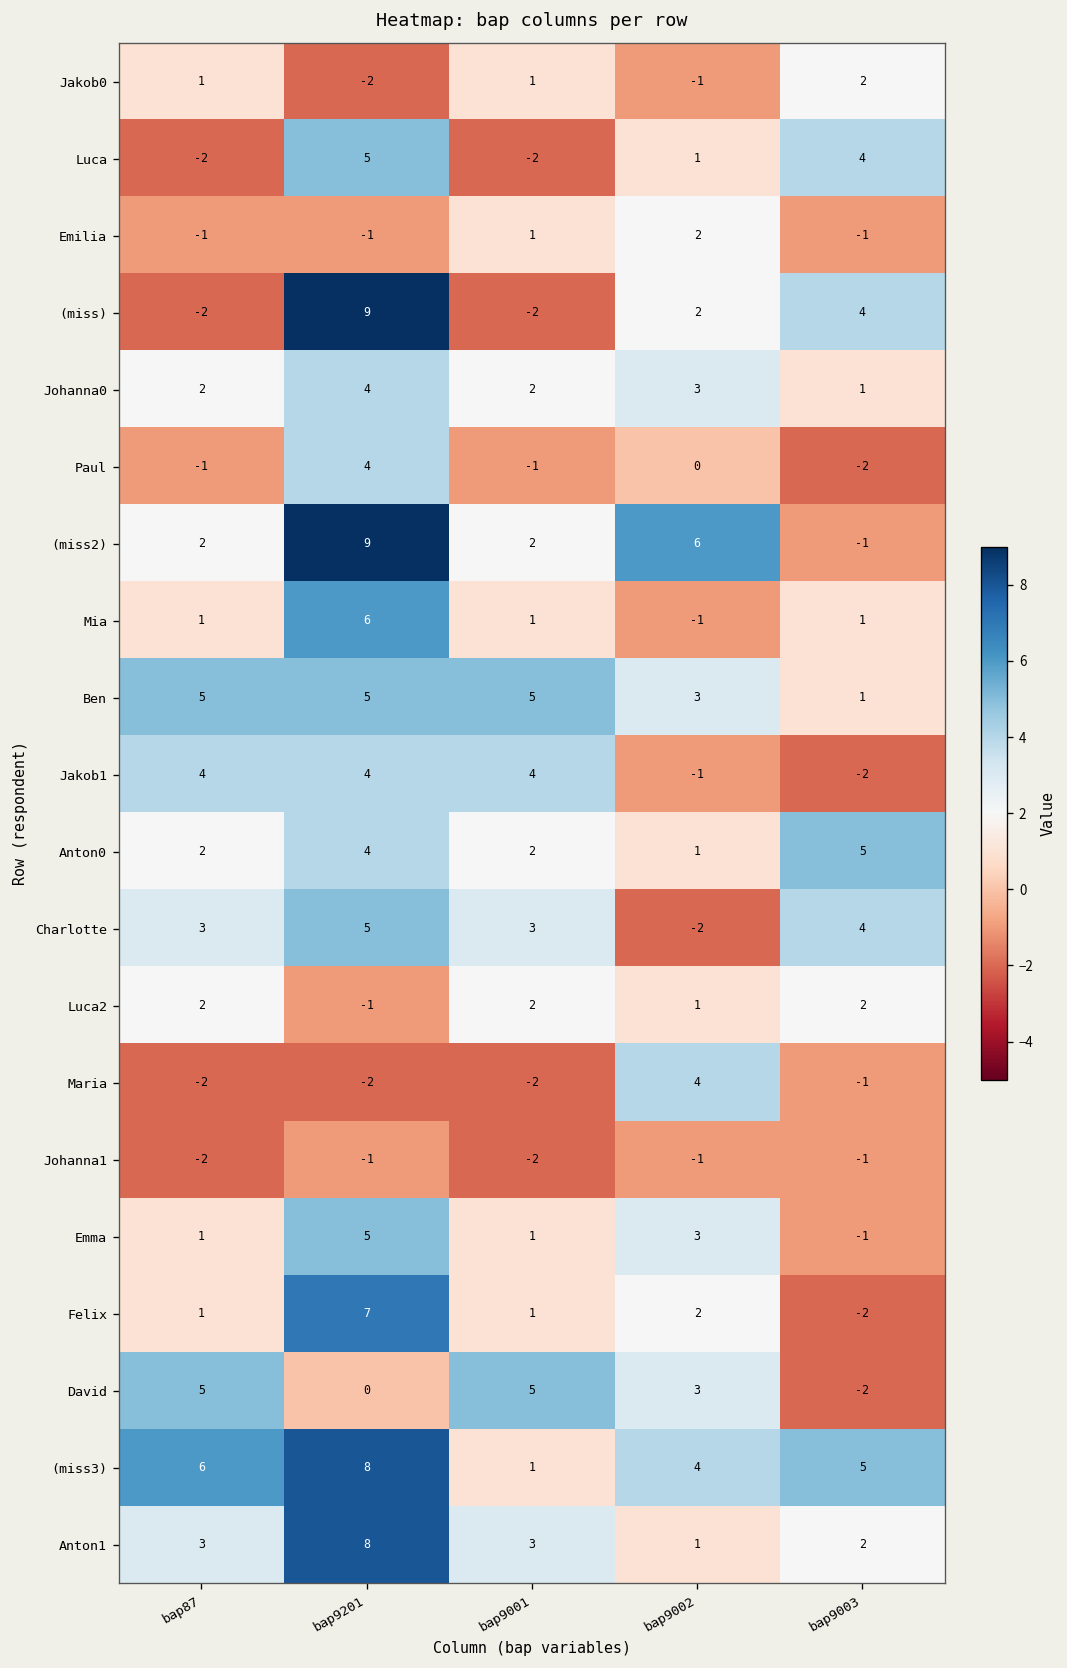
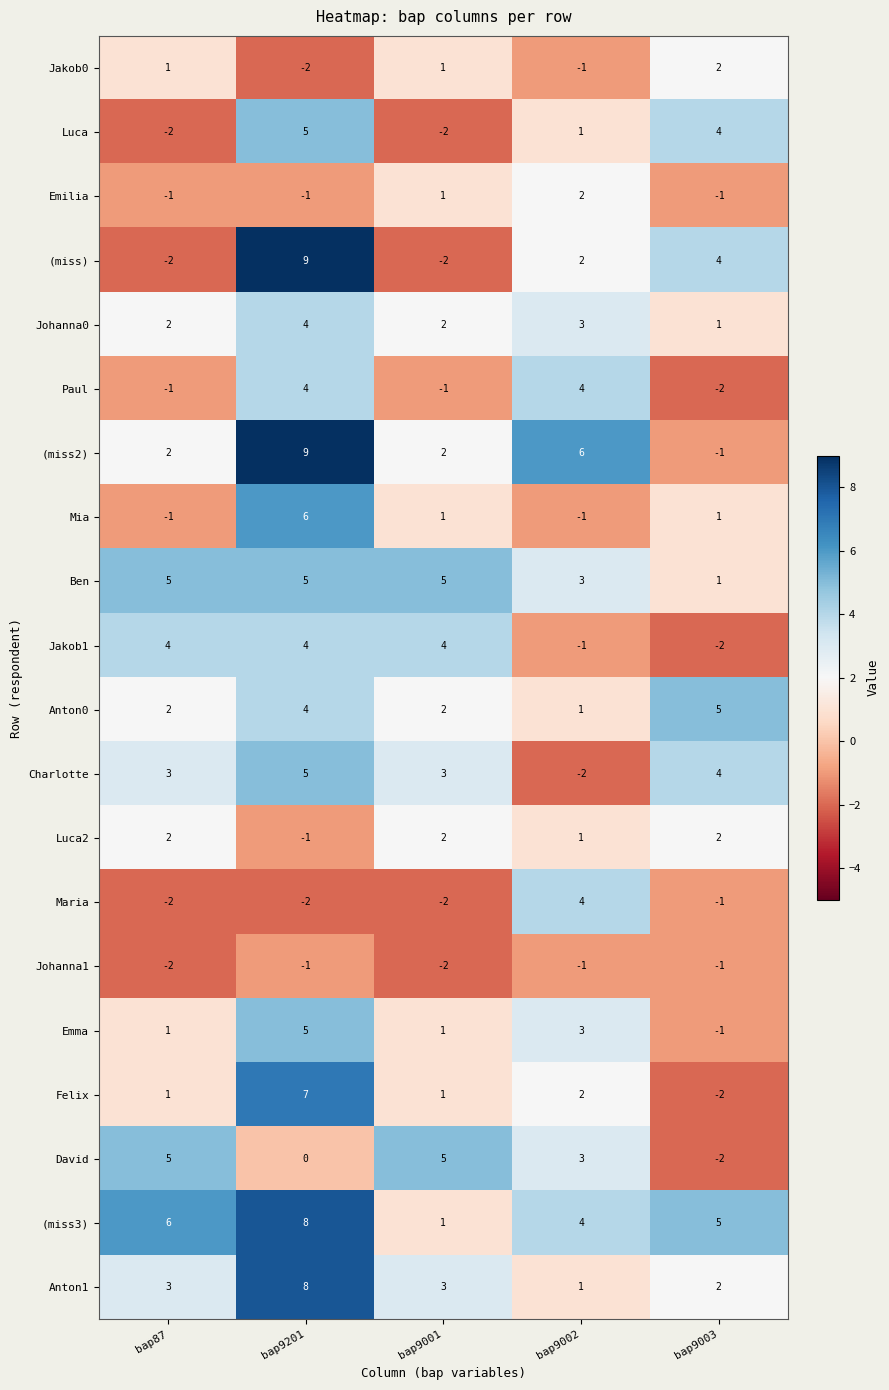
Paul, bap9002: 0 -> 4
Mia, bap87: 1 -> -1
